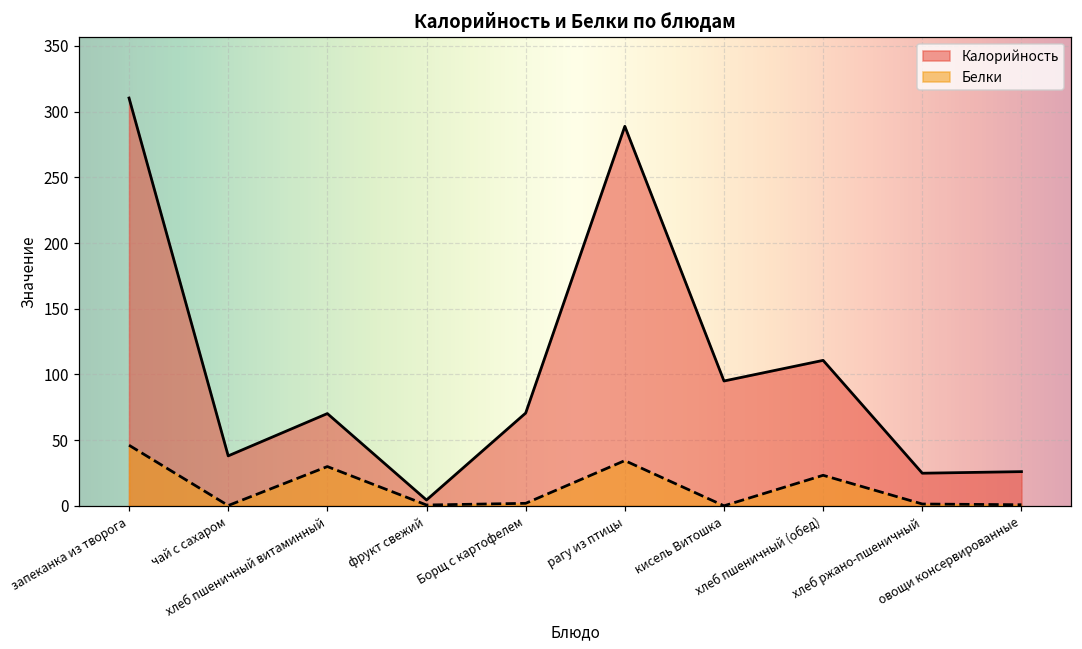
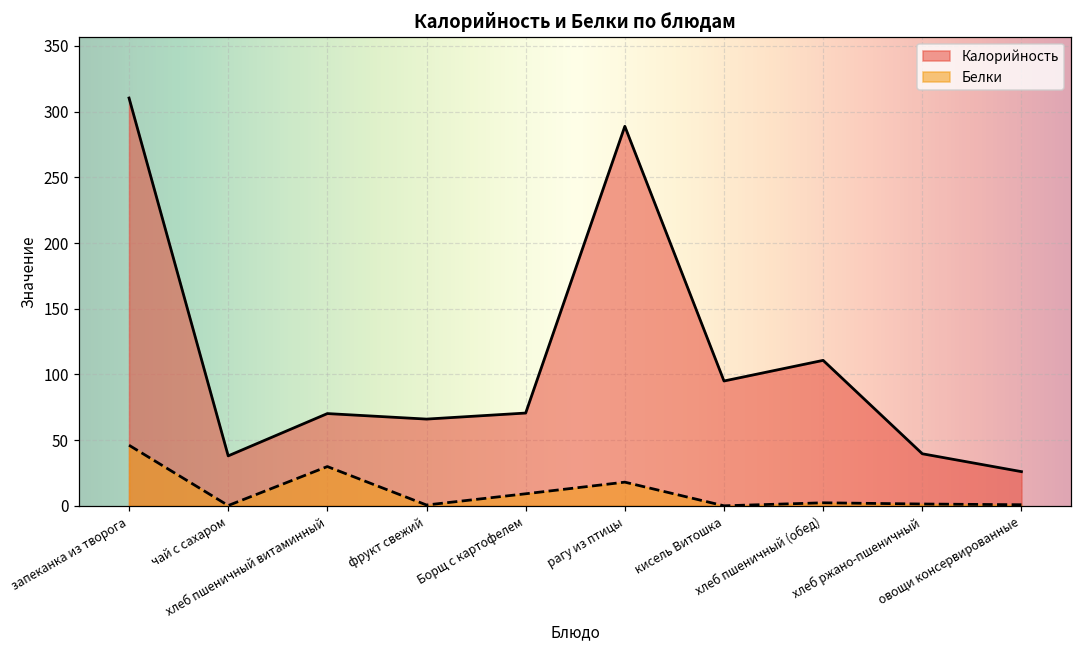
Калорийность, фрукт свежий: 4 -> 66
Белки, Борщ с картофелем: 2 -> 9
Белки, рагу из птицы: 34 -> 18
Белки, хлеб пшеничный (обед): 23 -> 2
Калорийность, хлеб ржано-пшеничный: 25 -> 40
